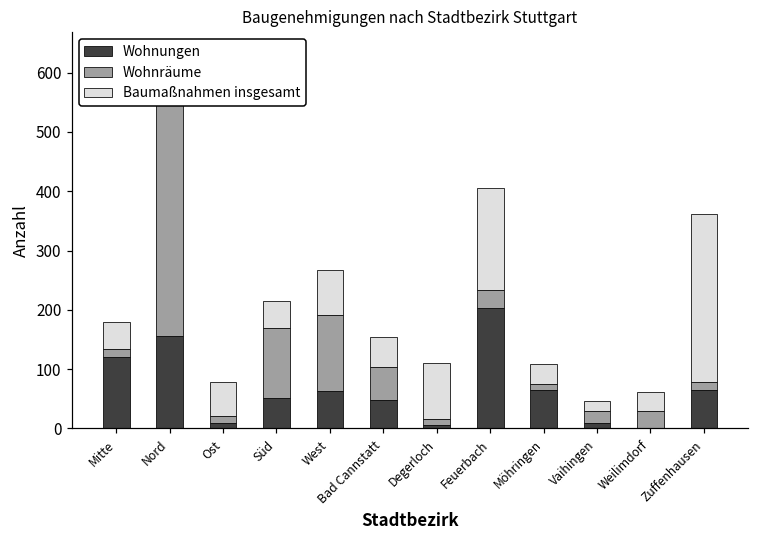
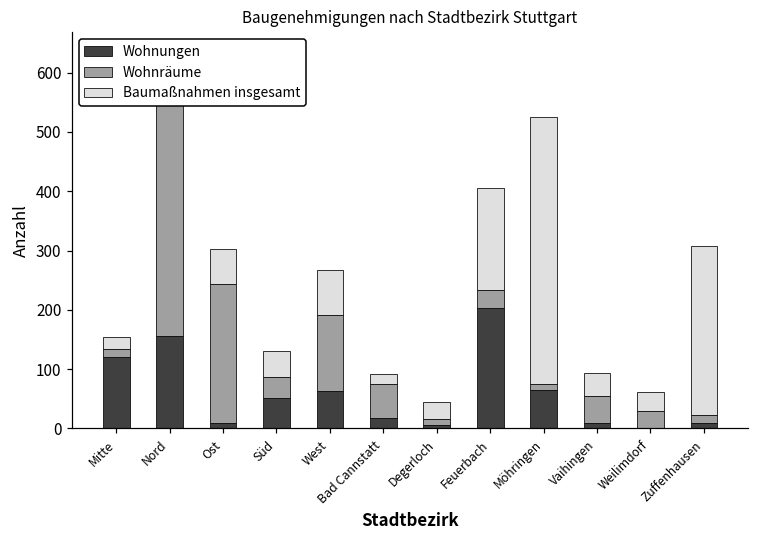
Baumaßnahmen insgesamt, Mitte: 50 -> 20
Wohnräume, Ost: 10 -> 240
Wohnräume, Süd: 120 -> 40
Wohnungen, Bad Cannstatt: 50 -> 20
Baumaßnahmen insgesamt, Bad Cannstatt: 50 -> 20
Baumaßnahmen insgesamt, Degerloch: 90 -> 30
Baumaßnahmen insgesamt, Möhringen: 30 -> 450
Wohnräume, Vaihingen: 20 -> 50
Baumaßnahmen insgesamt, Vaihingen: 20 -> 40
Wohnungen, Zuffenhausen: 60 -> 10
